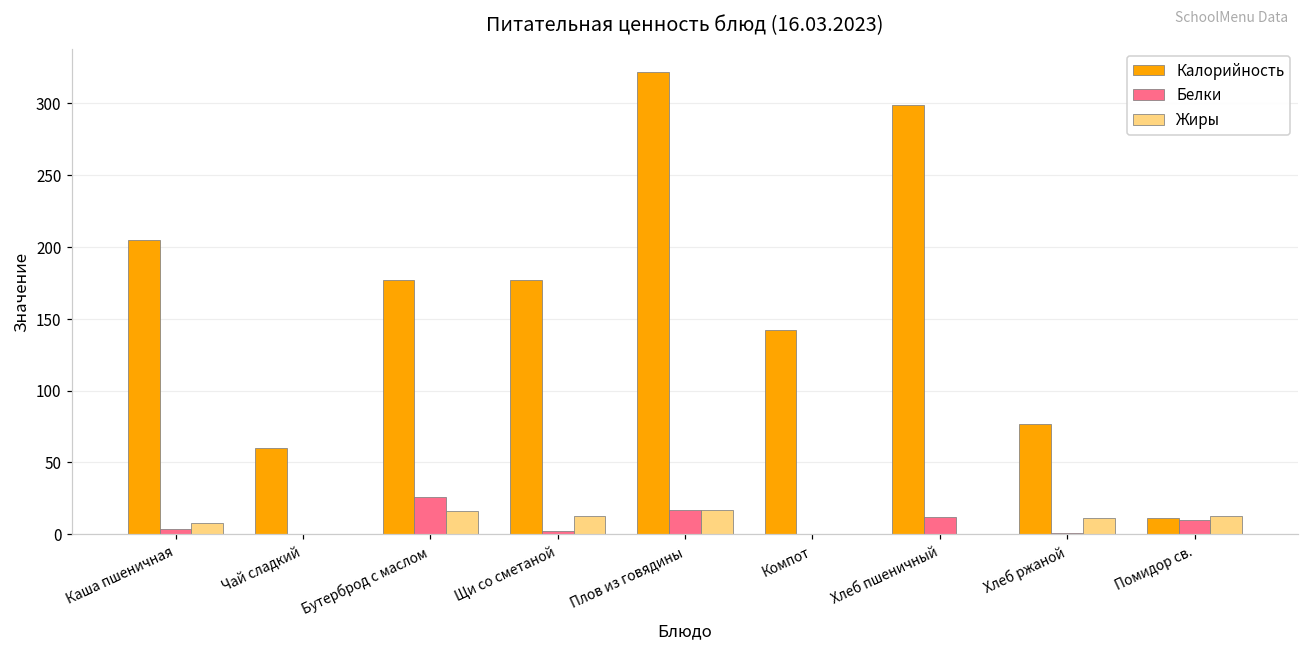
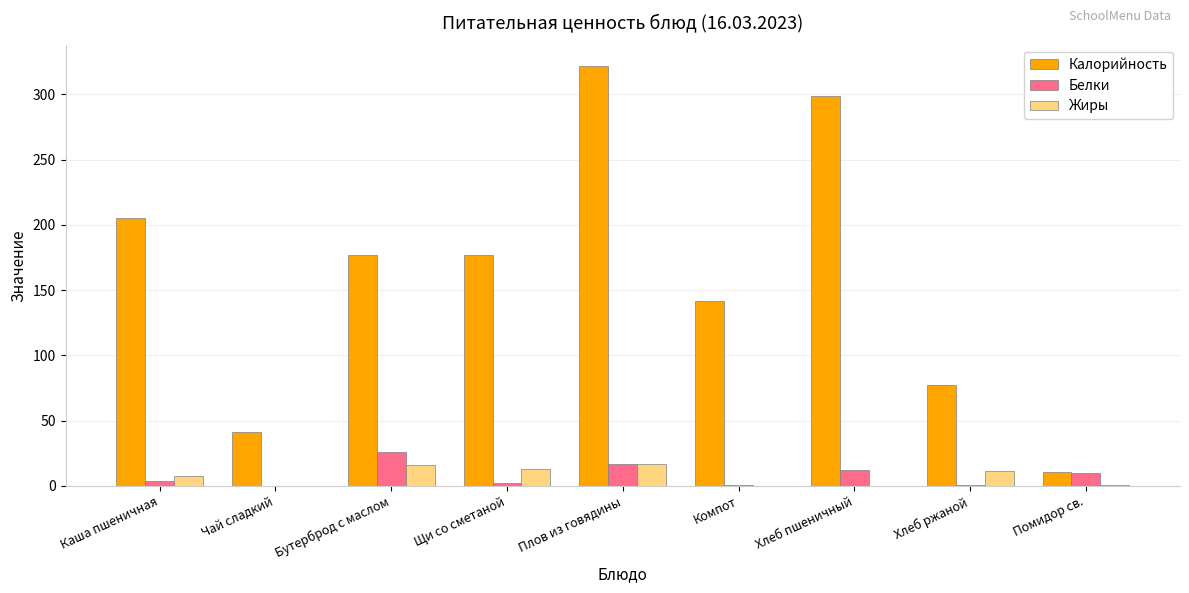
Калорийность, Чай сладкий: 60 -> 41
Жиры, Помидор св.: 13 -> 1
